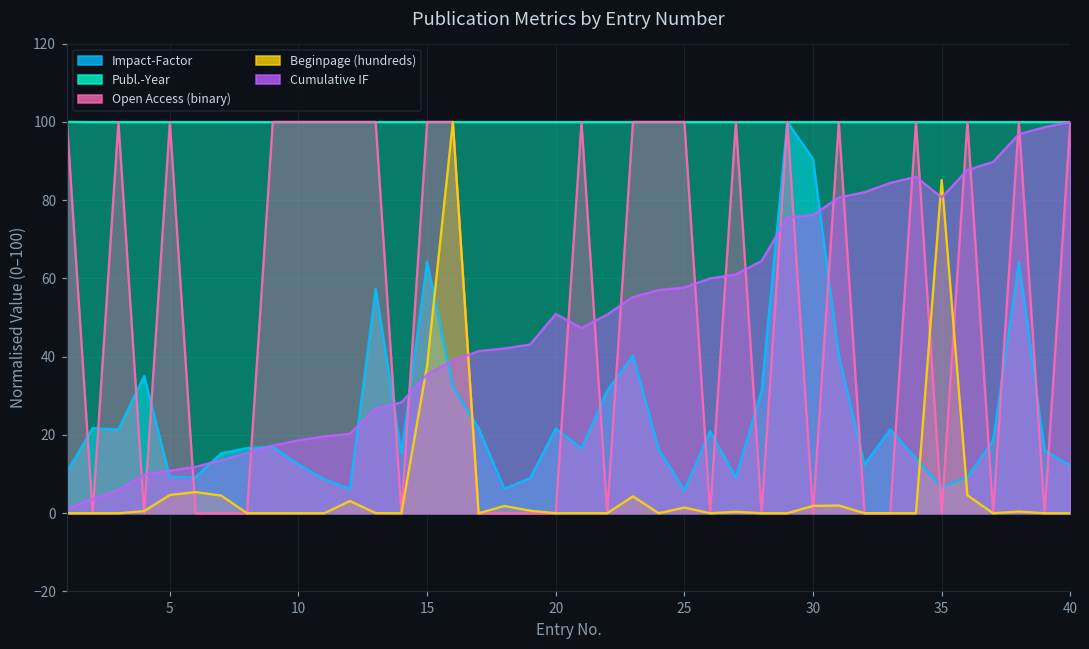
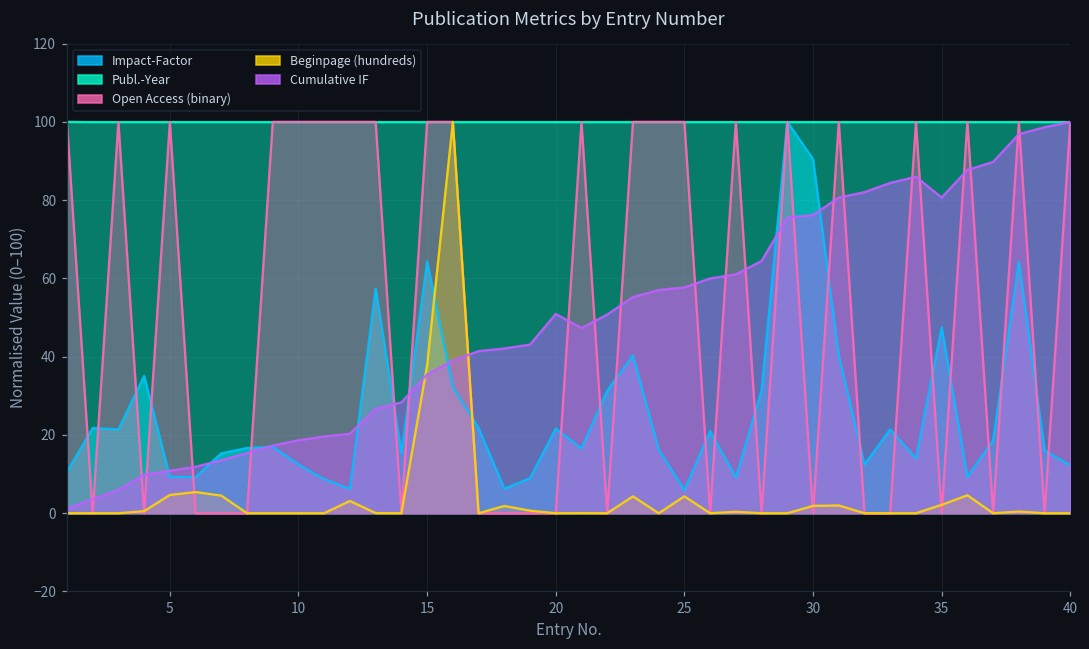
Beginpage (hundreds), 25: 1 -> 4
Impact-Factor, 35: 7 -> 47
Beginpage (hundreds), 35: 85 -> 2
